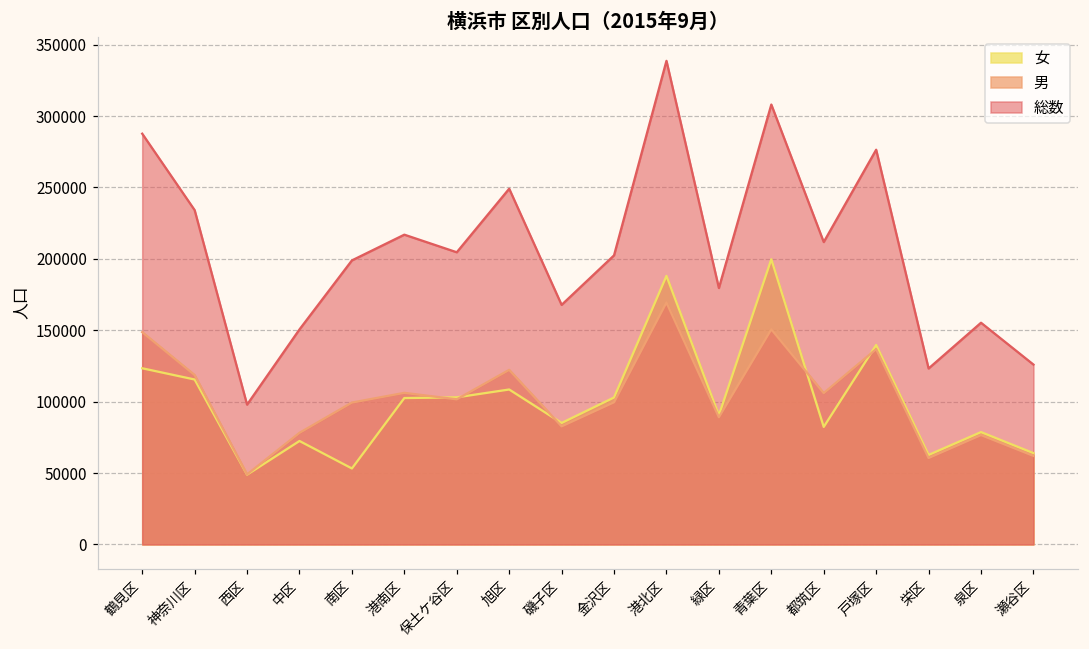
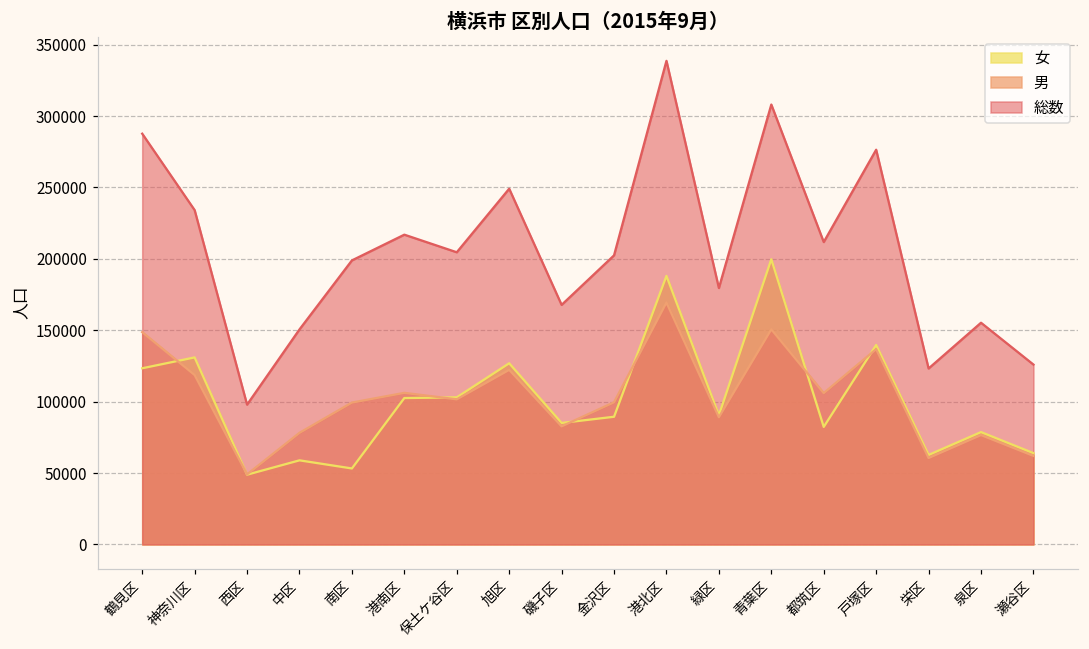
女, 神奈川区: 115000 -> 131000
女, 中区: 72000 -> 59000
女, 旭区: 108000 -> 127000
女, 金沢区: 103000 -> 89000
